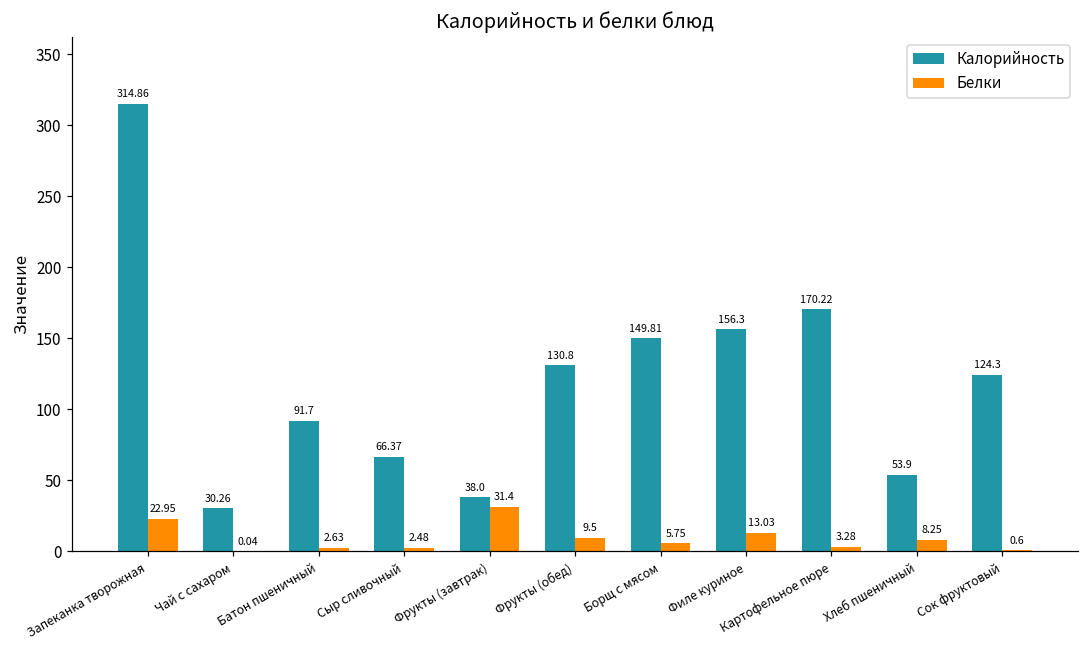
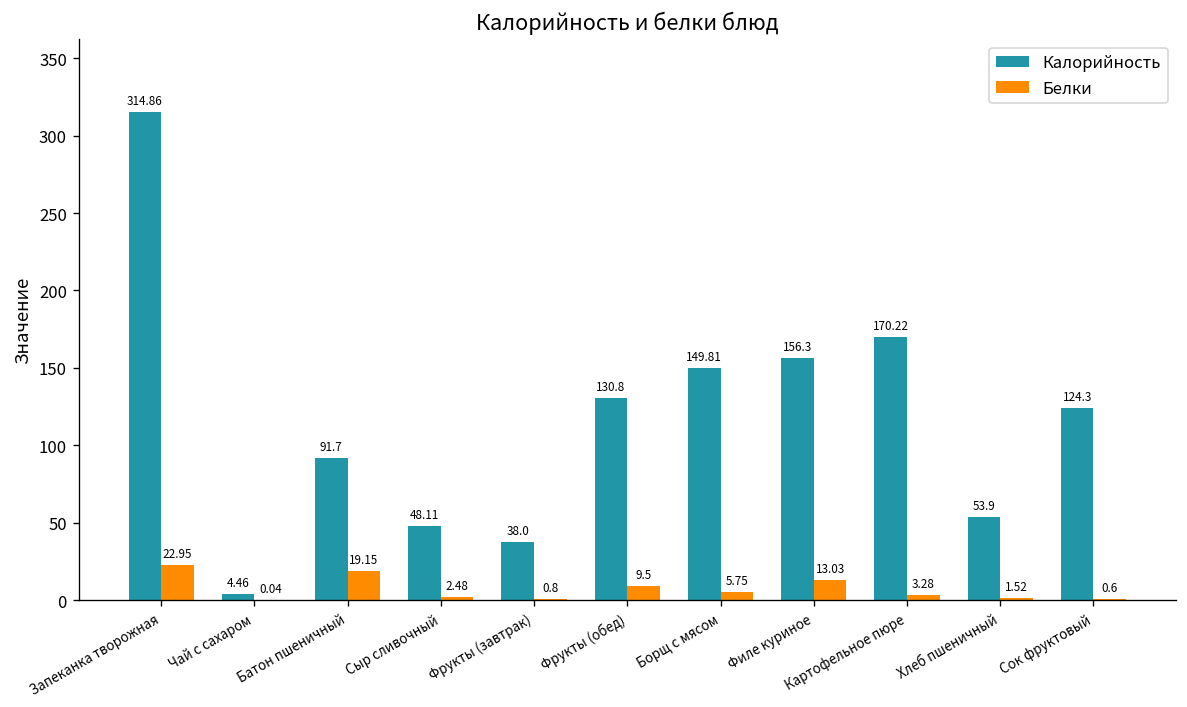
Калорийность, Чай с сахаром: 30.26 -> 4.46
Белки, Батон пшеничный: 2.63 -> 19.15
Калорийность, Сыр сливочный: 66.37 -> 48.11
Белки, Фрукты (завтрак): 31.4 -> 0.8
Белки, Хлеб пшеничный: 8.25 -> 1.52
